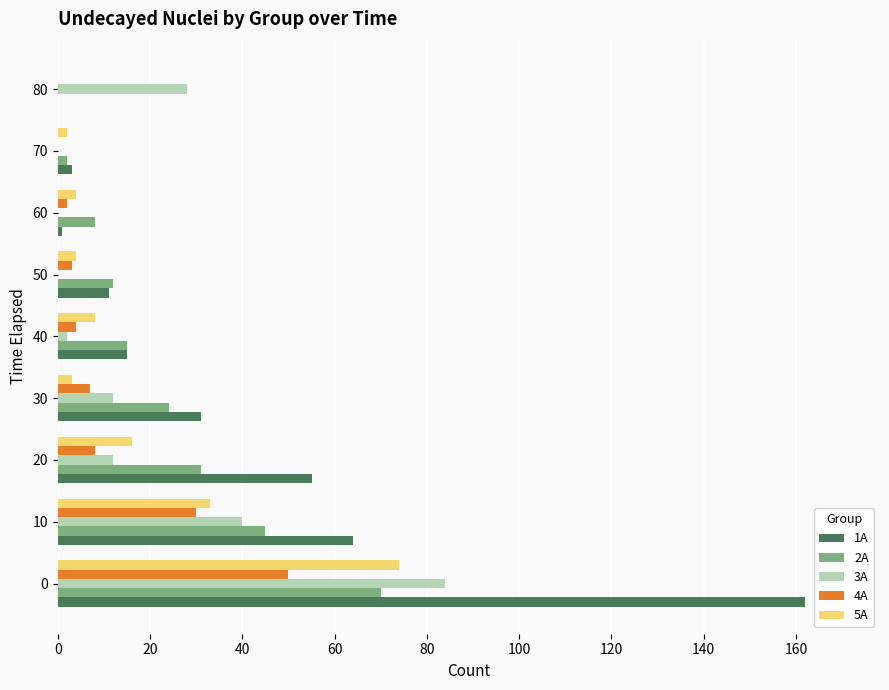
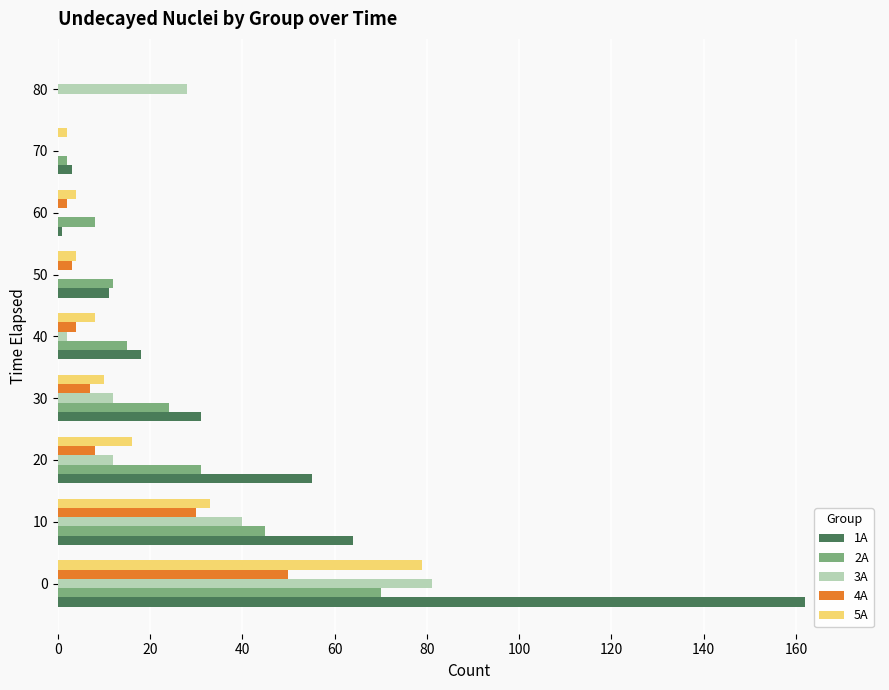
1A, 40: 15 -> 18
5A, 30: 3 -> 10
5A, 0: 74 -> 79
3A, 0: 84 -> 81
